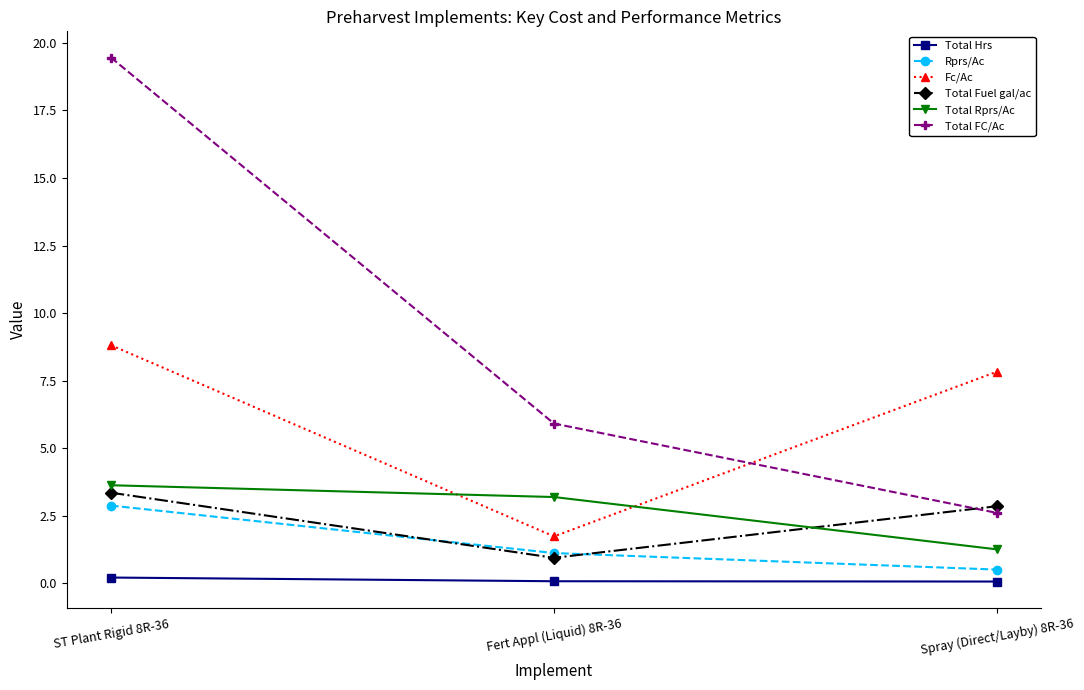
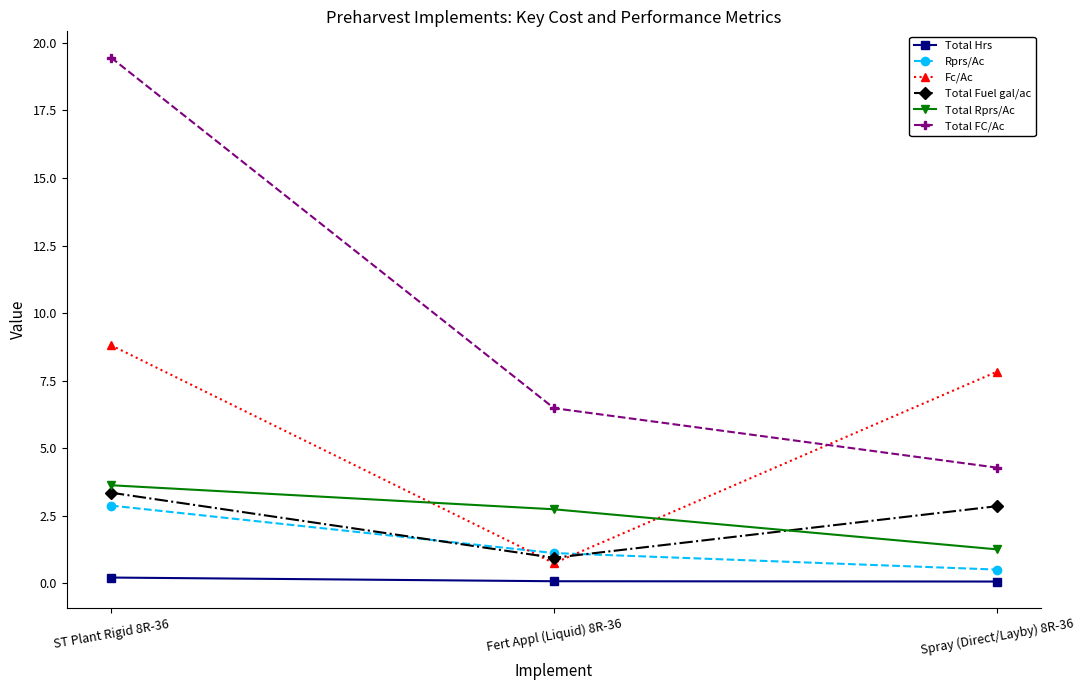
Fc/Ac, Fert Appl (Liquid) 8R-36: 1.7 -> 0.7
Total Rprs/Ac, Fert Appl (Liquid) 8R-36: 3.2 -> 2.7
Total FC/Ac, Fert Appl (Liquid) 8R-36: 5.9 -> 6.5
Total FC/Ac, Spray (Direct/Layby) 8R-36: 2.6 -> 4.3
